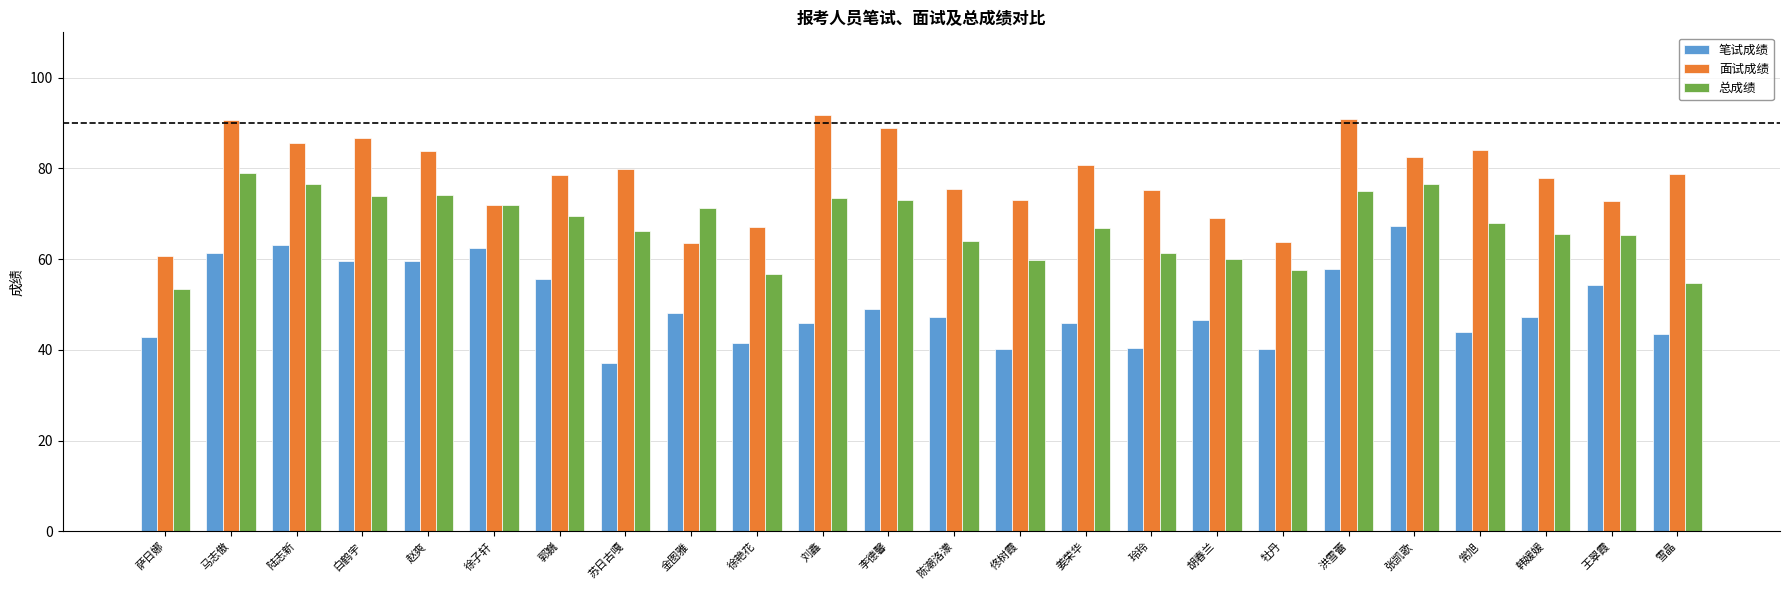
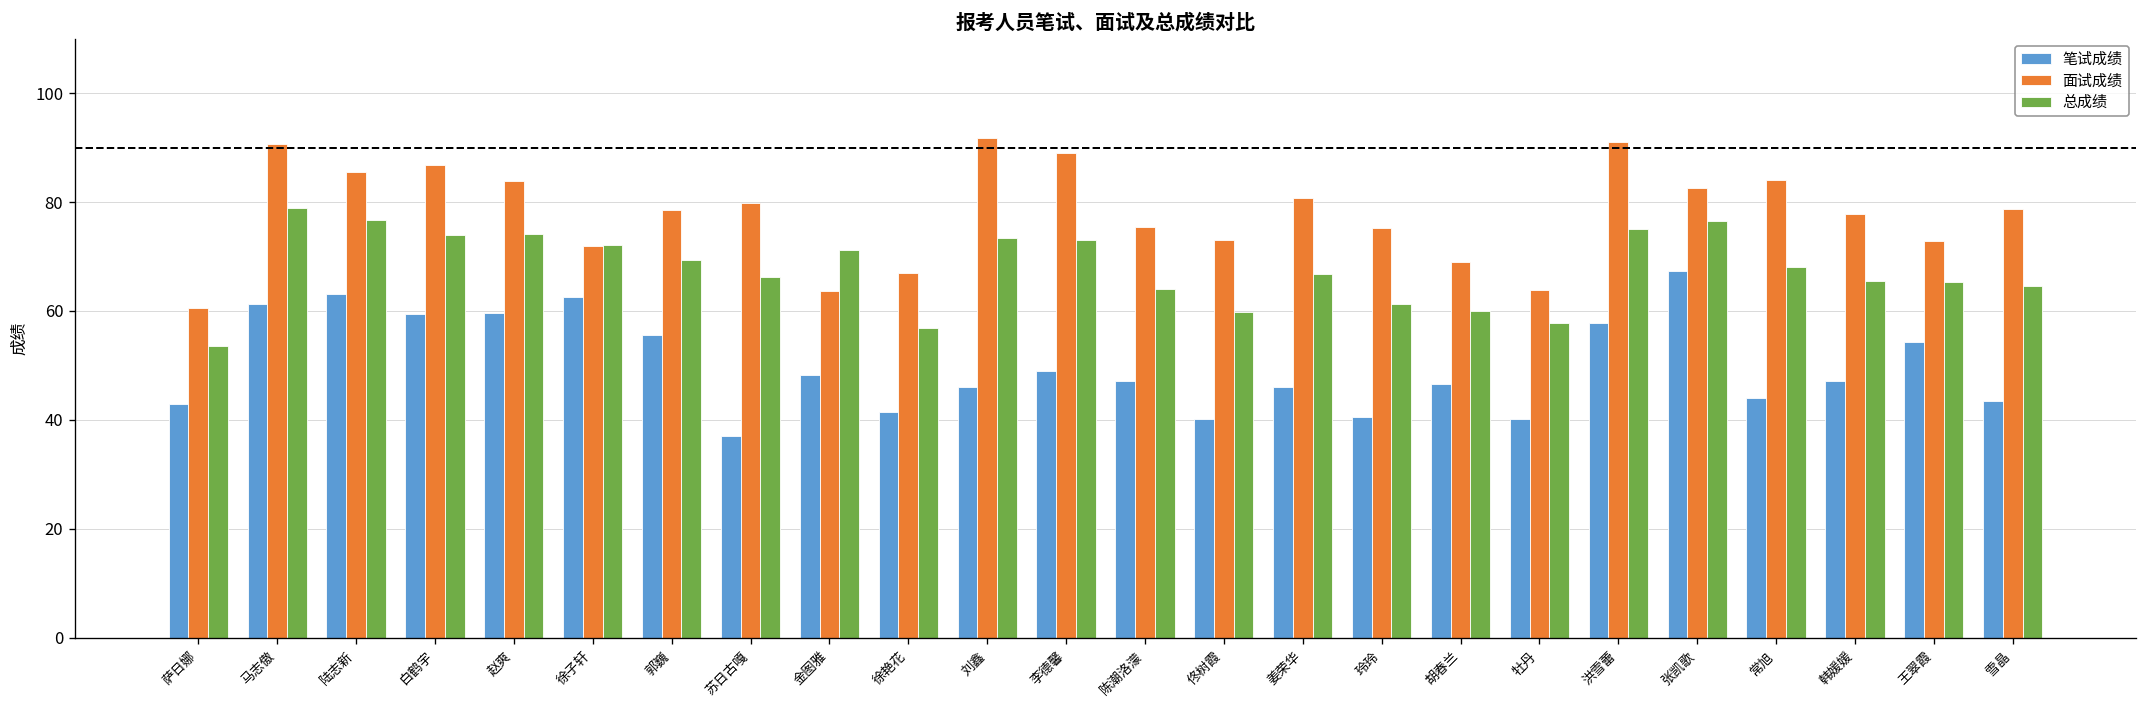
总成绩, 雪晶: 55 -> 65
